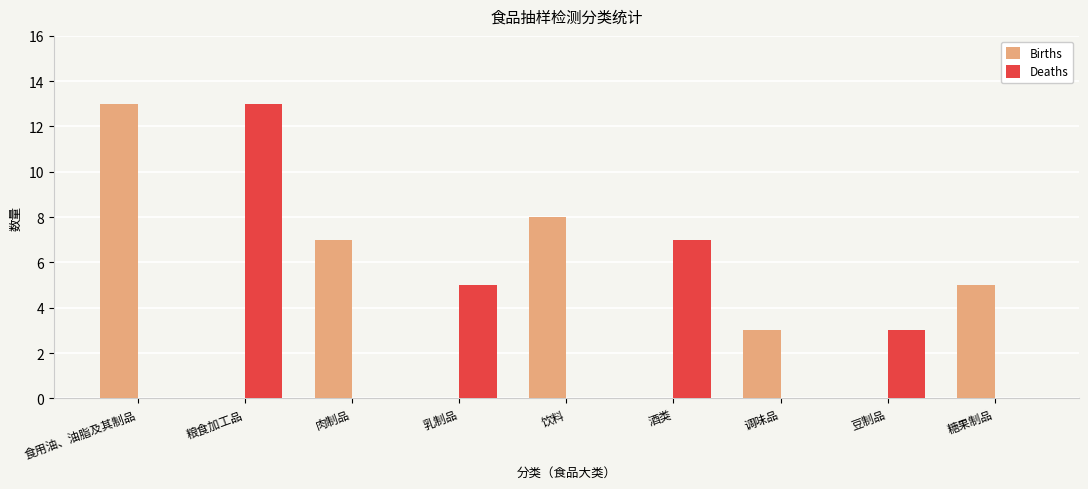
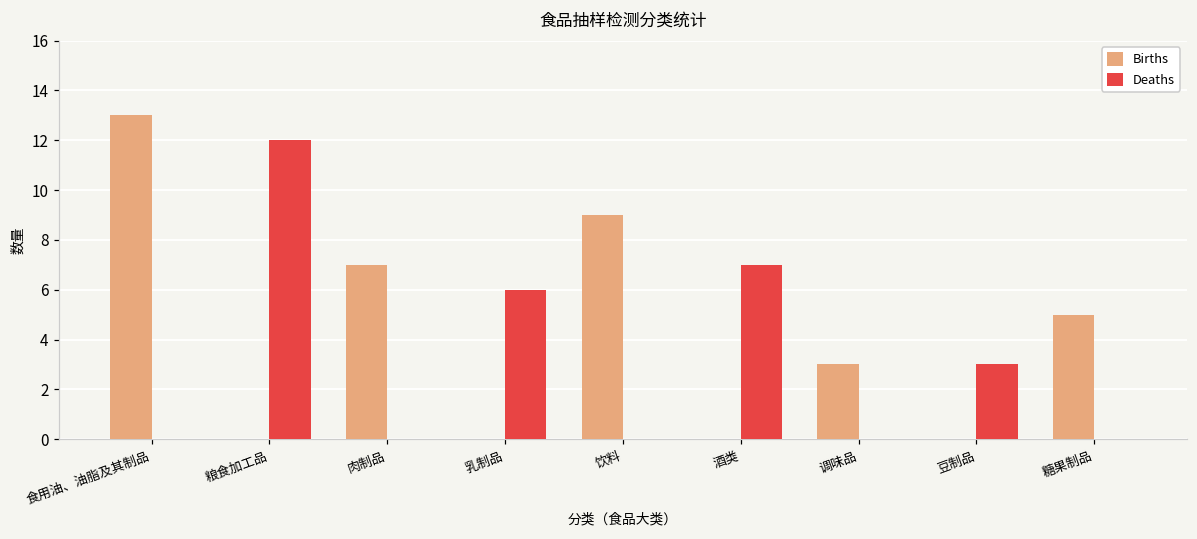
Deaths, 粮食加工品: 13 -> 12
Deaths, 乳制品: 5 -> 6
Births, 饮料: 8 -> 9
